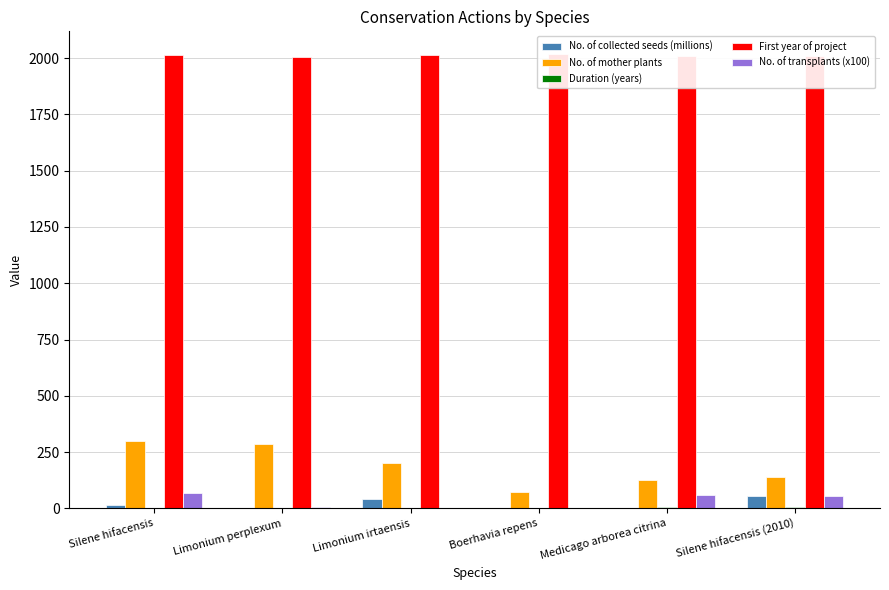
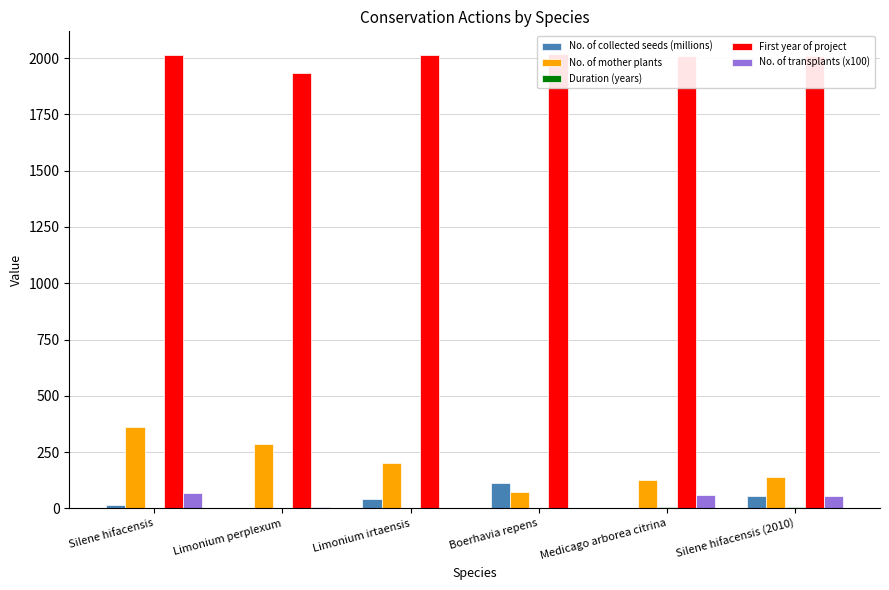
No. of mother plants, Silene hifacensis: 300 -> 360
First year of project, Limonium perplexum: 2010 -> 1930
No. of collected seeds (millions), Boerhavia repens: 0 -> 110
